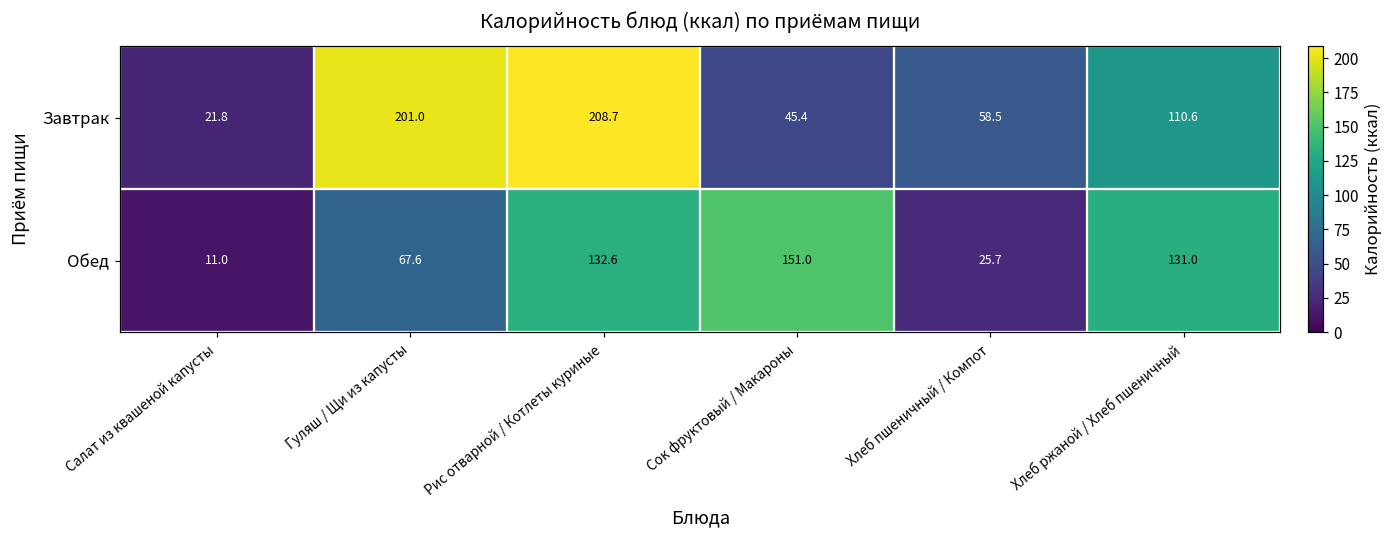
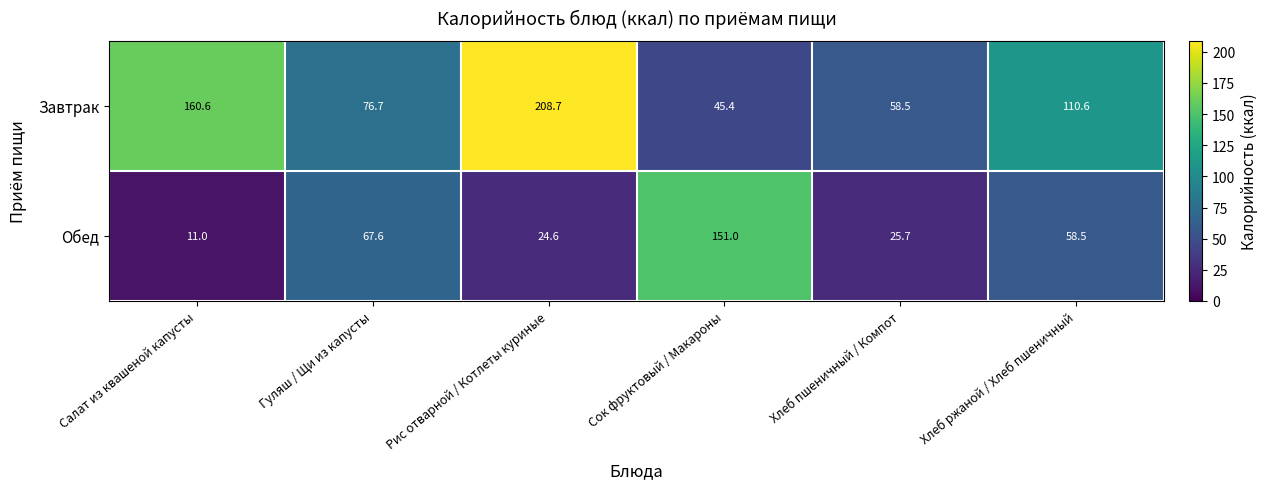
Завтрак, Салат из квашеной капусты: 21.8 -> 160.6
Завтрак, Гуляш / Щи из капусты: 201.0 -> 76.7
Обед, Рис отварной / Котлеты куриные: 132.6 -> 24.6
Обед, Хлеб ржаной / Хлеб пшеничный: 131.0 -> 58.5
